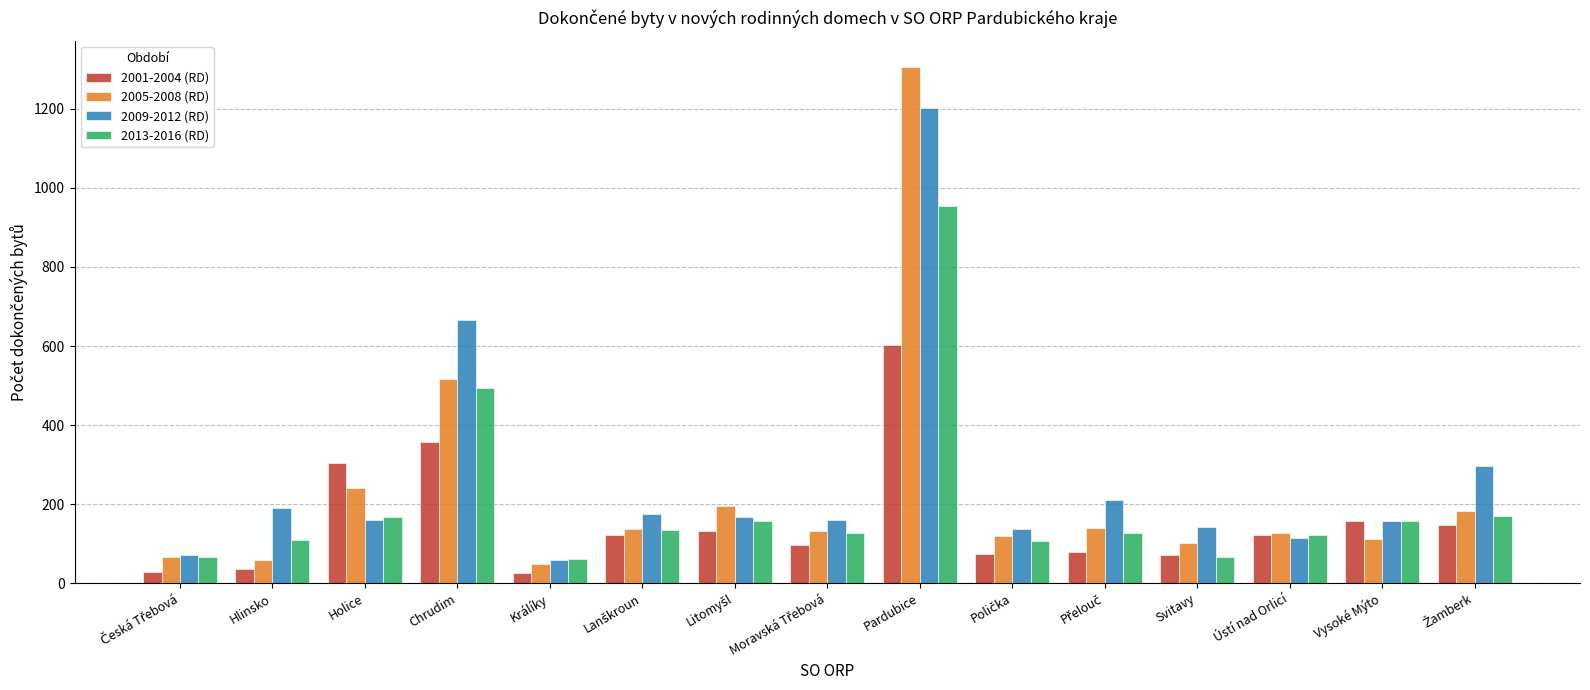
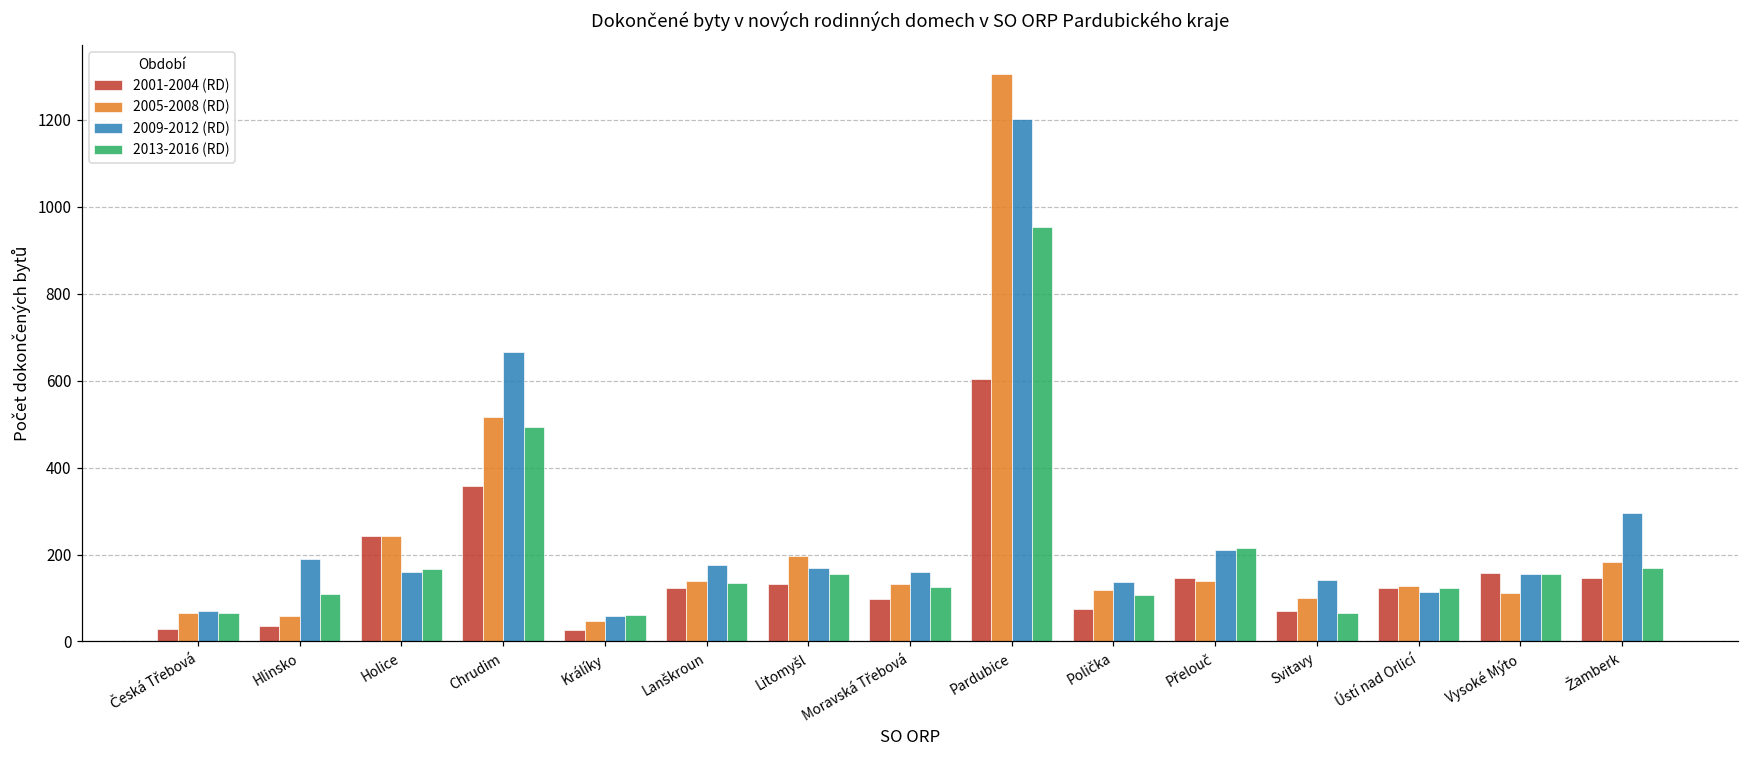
2001-2004 (RD), Holice: 300 -> 240
2001-2004 (RD), Přelouč: 80 -> 150
2013-2016 (RD), Přelouč: 130 -> 220
